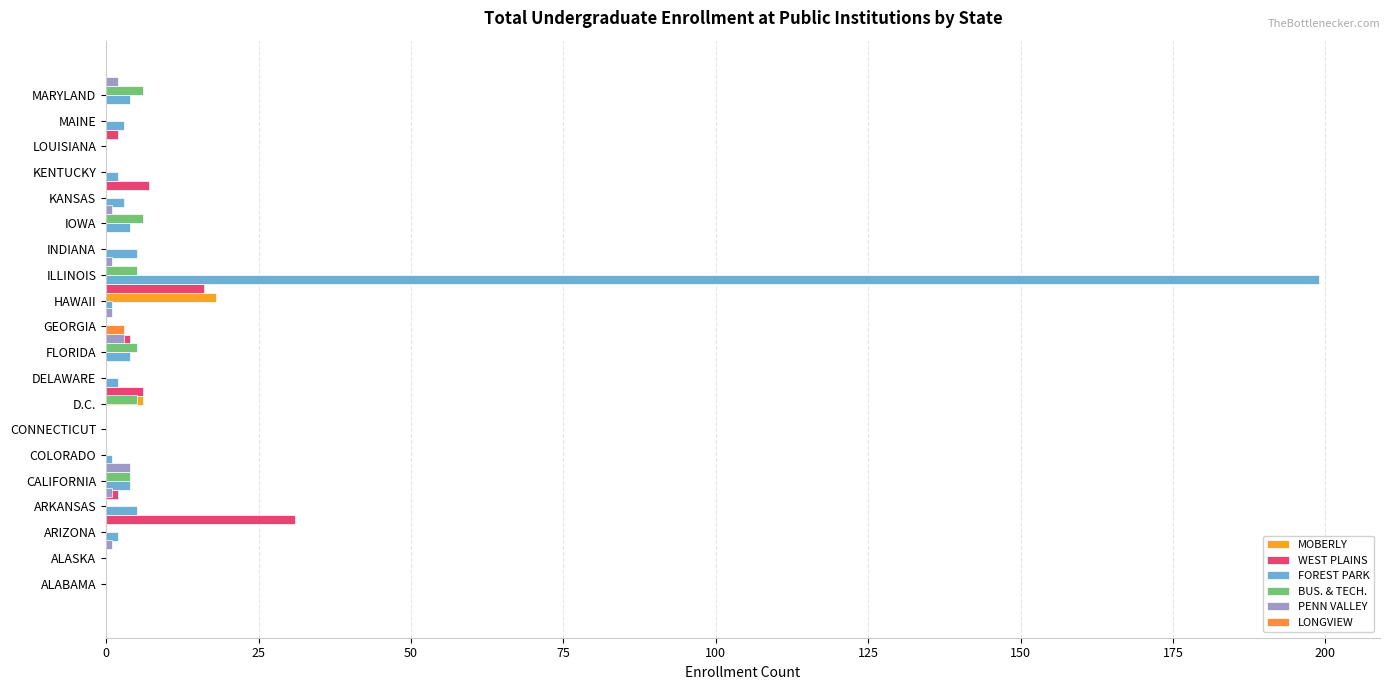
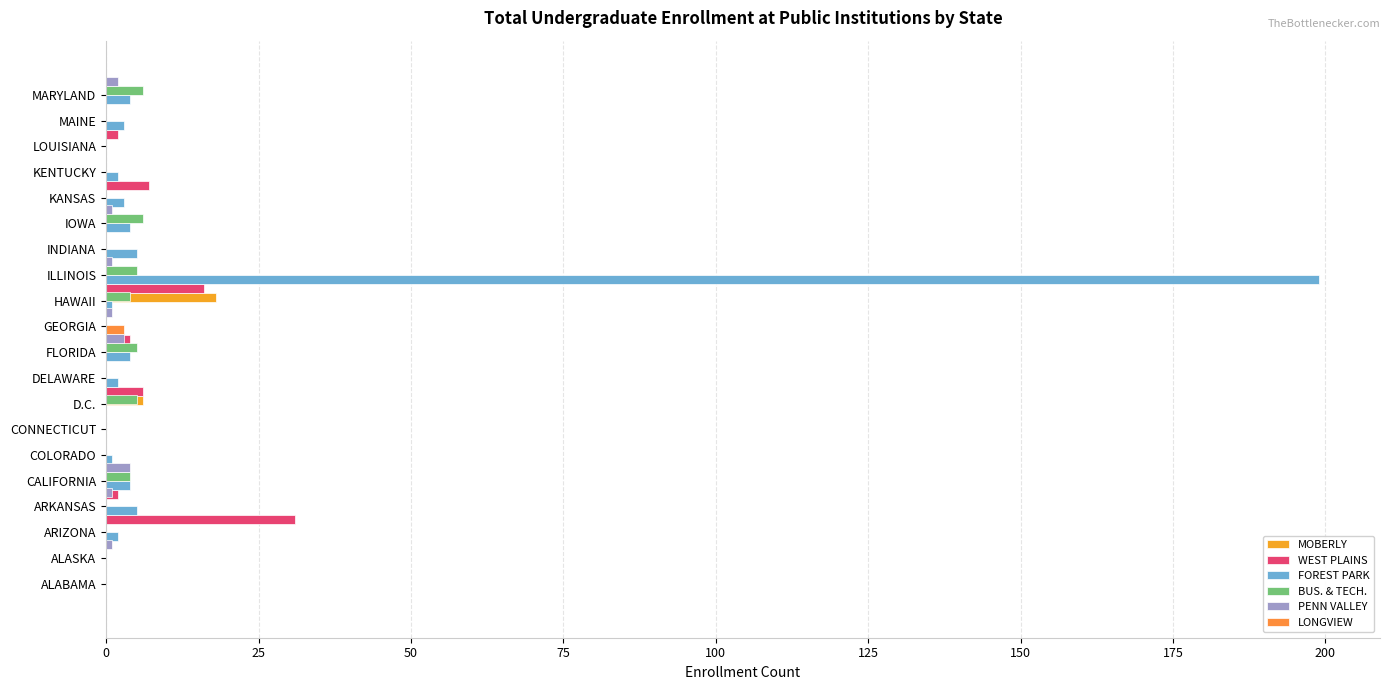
BUS. & TECH., HAWAII: 0 -> 4
